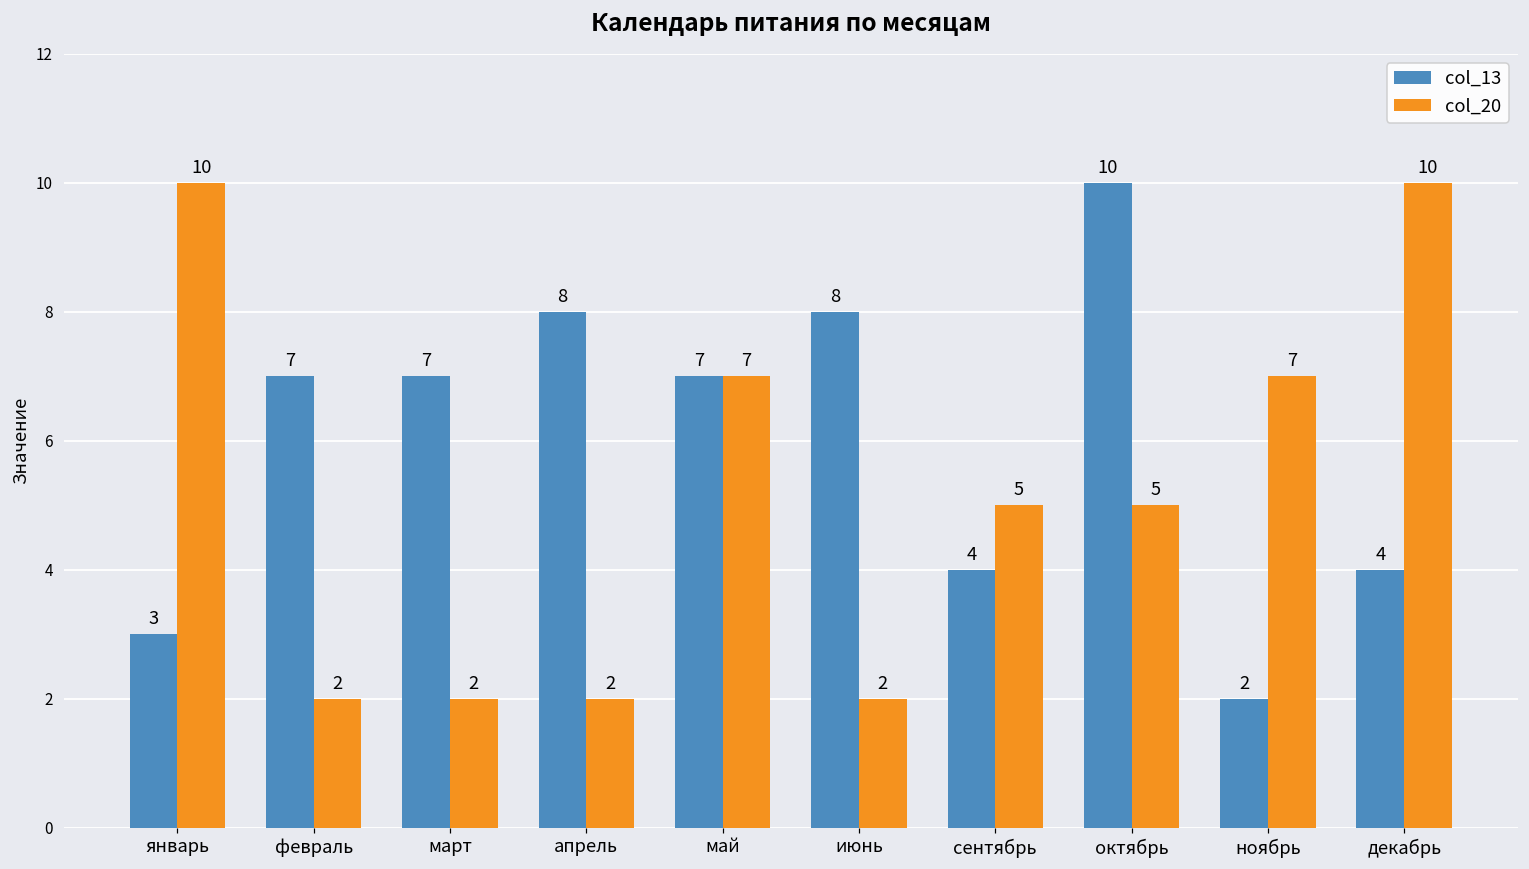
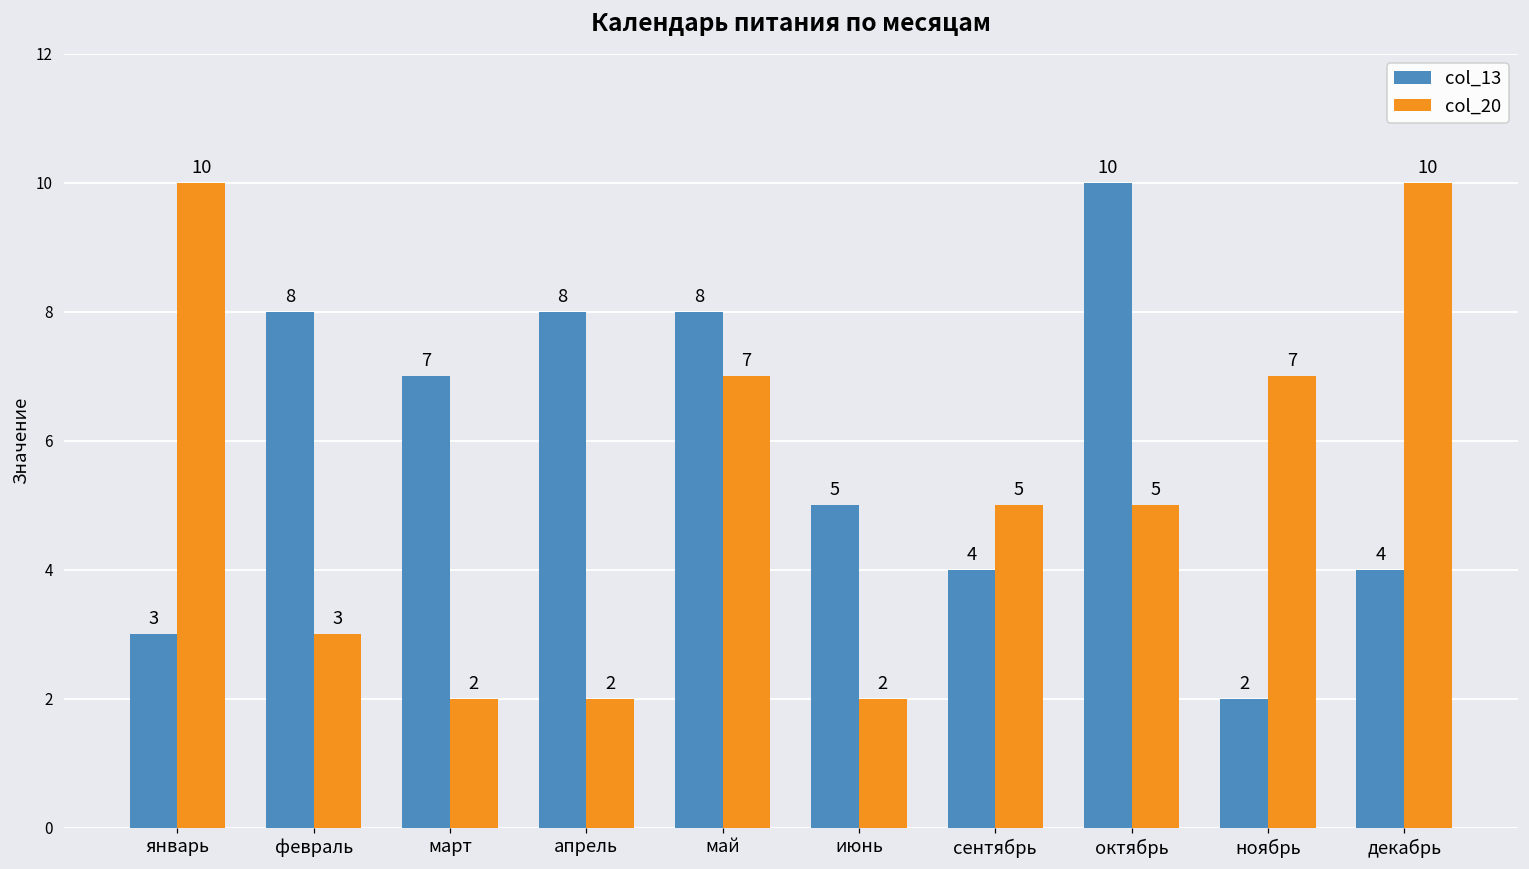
col_13, февраль: 7 -> 8
col_20, февраль: 2 -> 3
col_13, май: 7 -> 8
col_13, июнь: 8 -> 5
